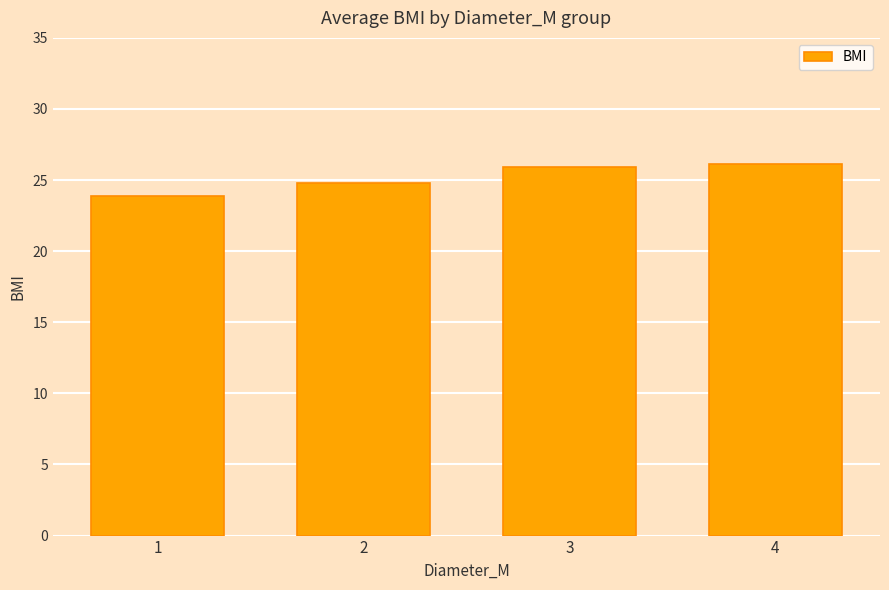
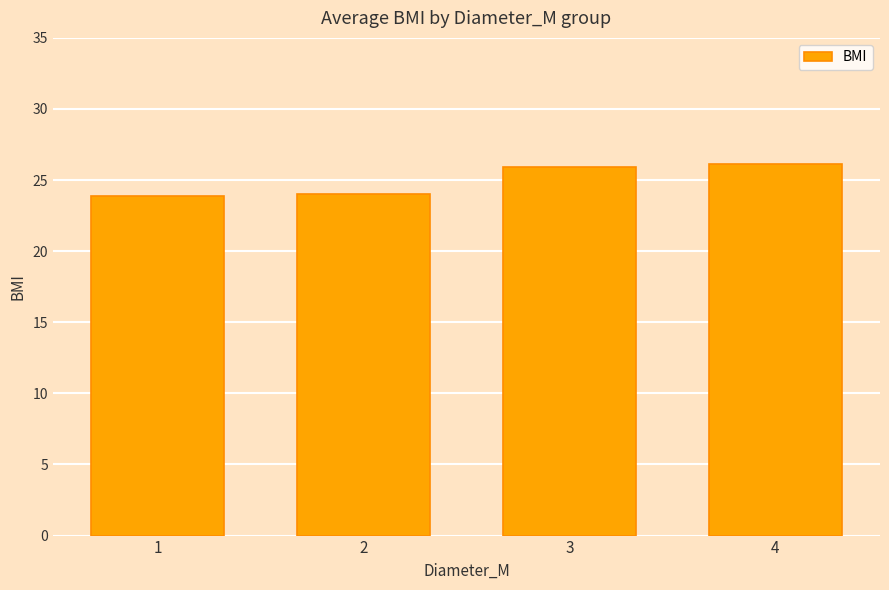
2: 24.8 -> 24.0
